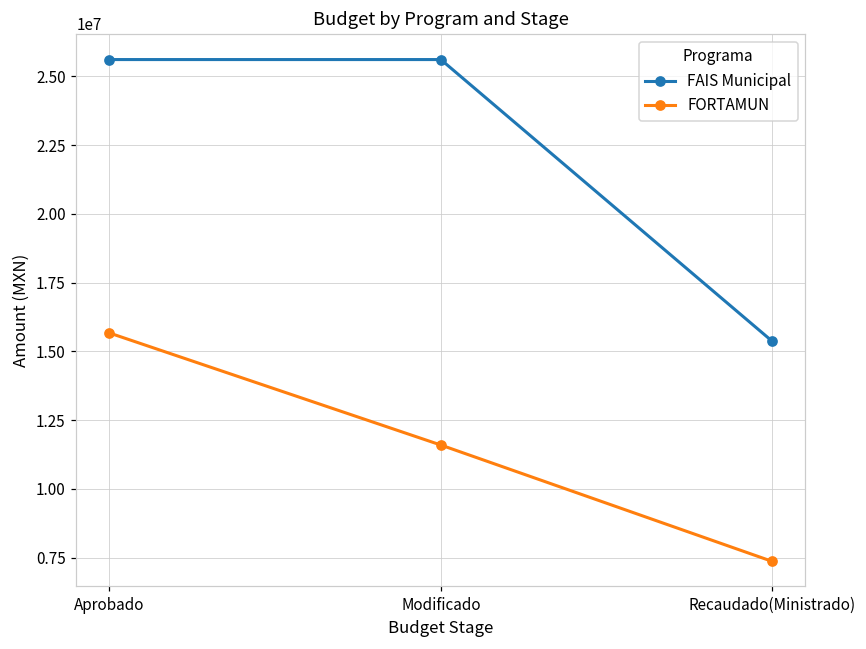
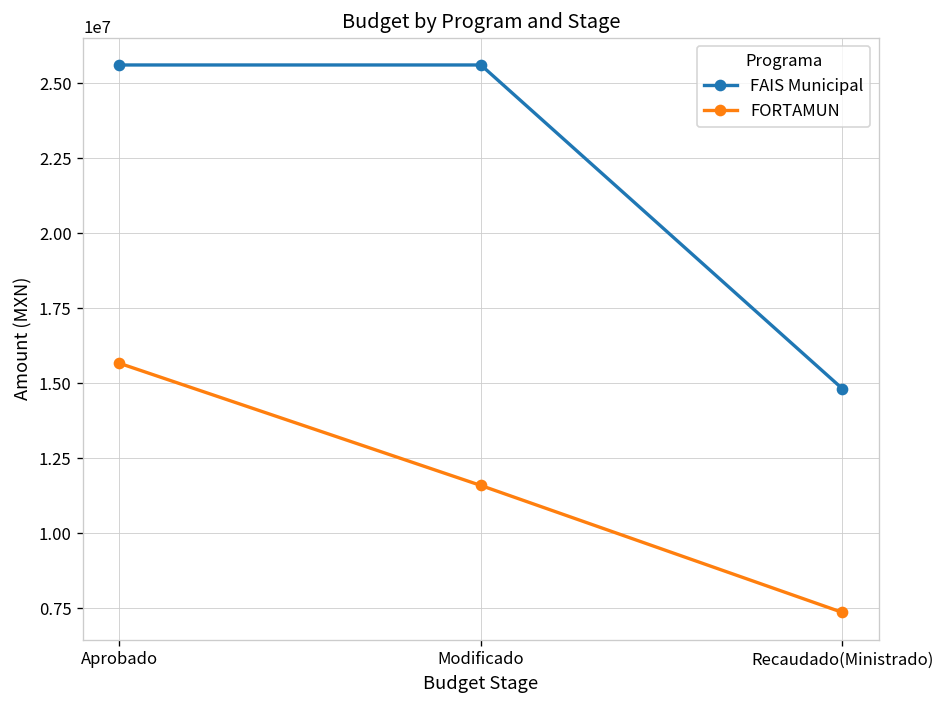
FAIS Municipal, Recaudado(Ministrado): 15400000 -> 14800000
